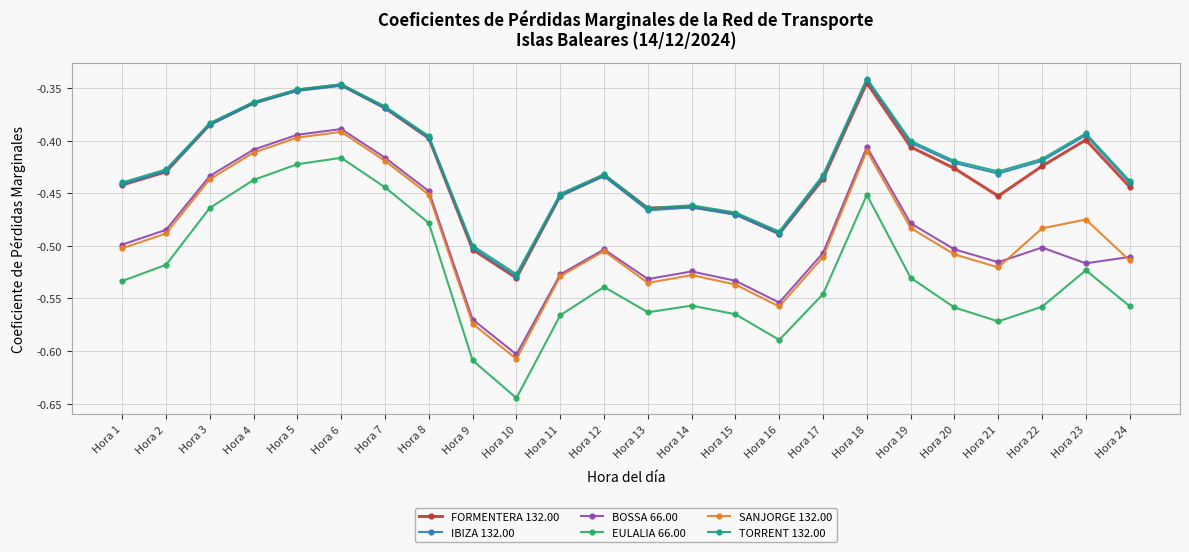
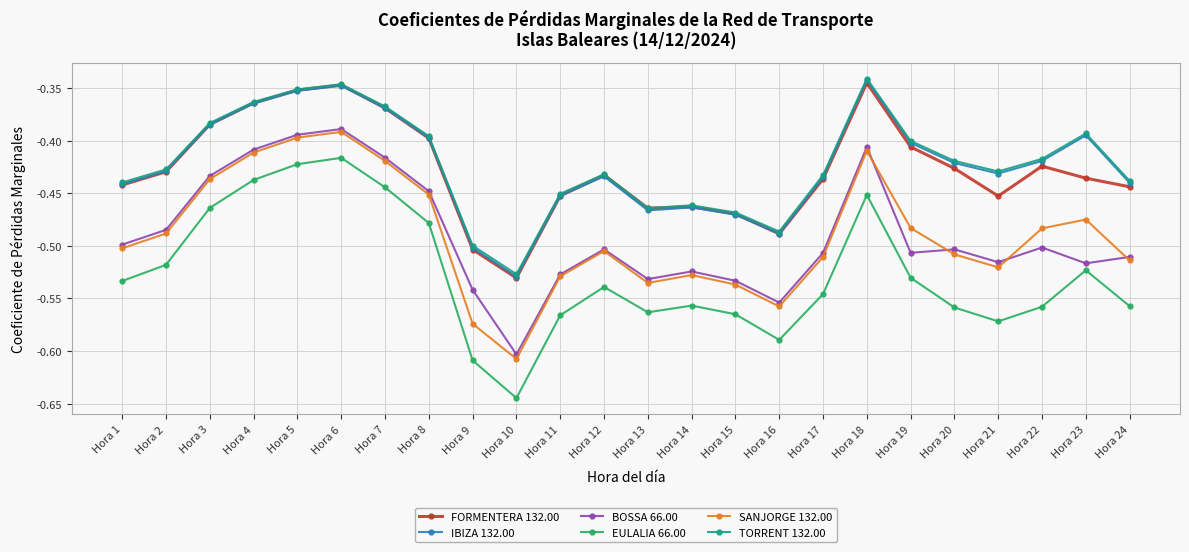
BOSSA 66.00, Hora 9: -0.570 -> -0.542
BOSSA 66.00, Hora 19: -0.479 -> -0.507
FORMENTERA 132.00, Hora 23: -0.399 -> -0.436
